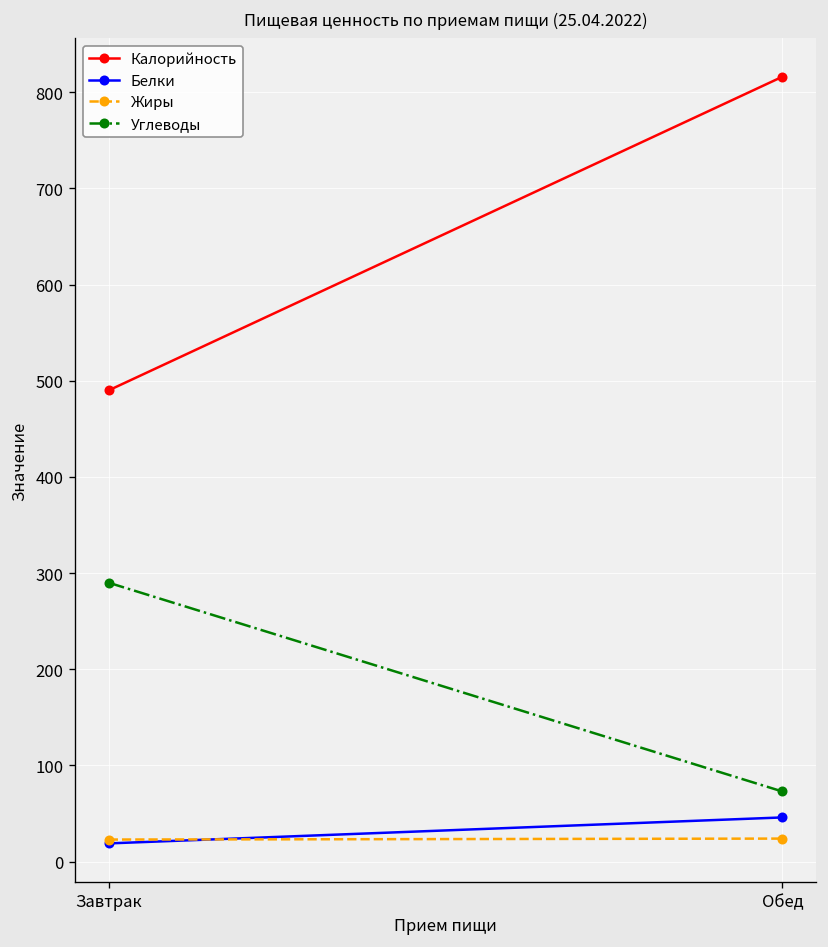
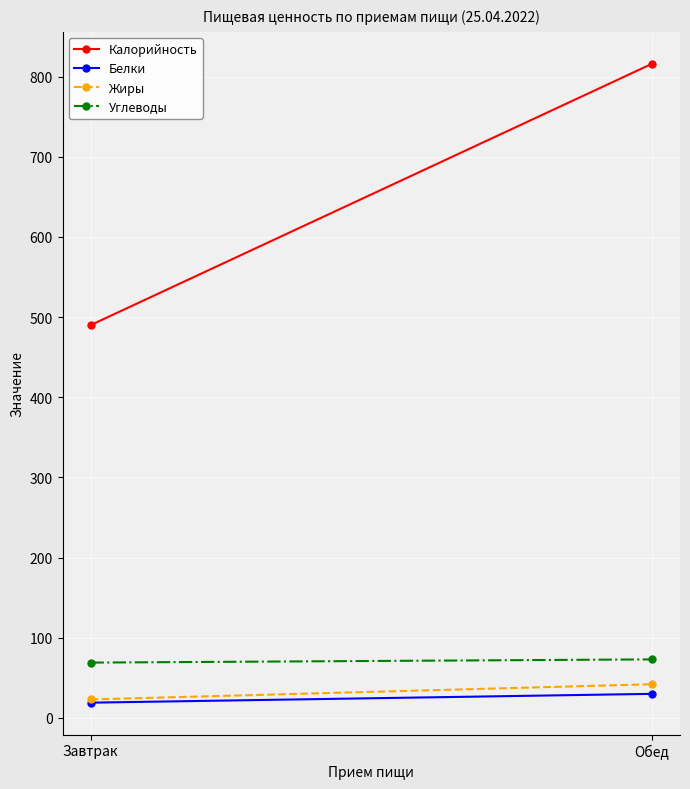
Углеводы, Завтрак: 290 -> 70
Белки, Обед: 50 -> 30
Жиры, Обед: 20 -> 40
